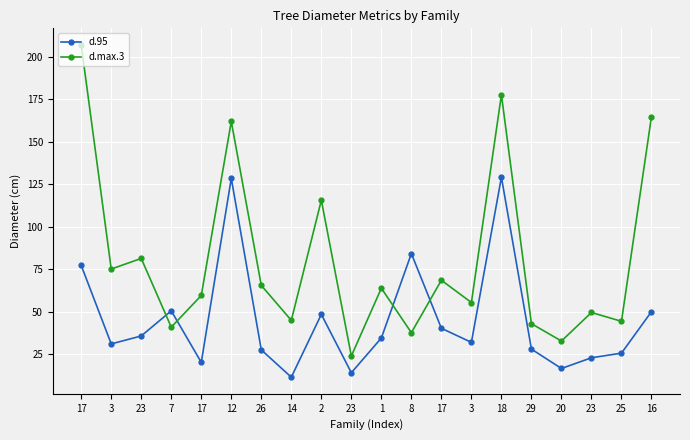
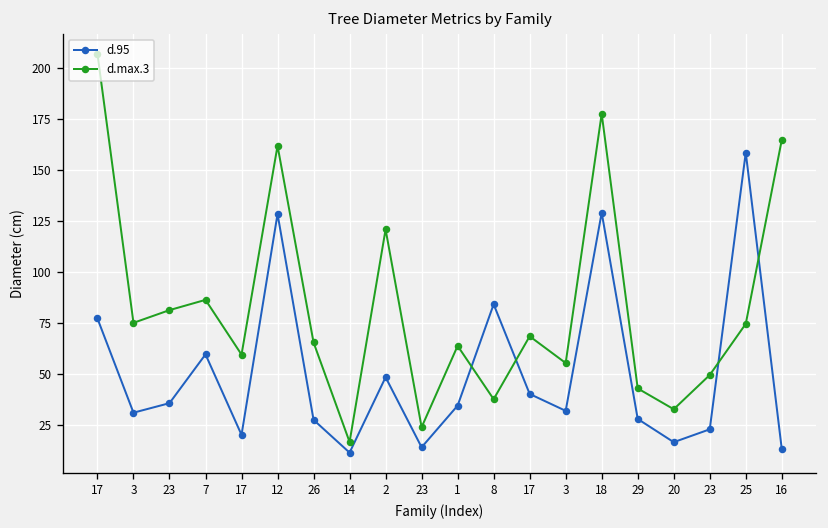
d.95, 7: 50 -> 60
d.max.3, 7: 41 -> 86
d.max.3, 14: 45 -> 17
d.max.3, 2: 116 -> 121
d.95, 25: 26 -> 159
d.max.3, 25: 44 -> 75
d.95, 16: 50 -> 13
